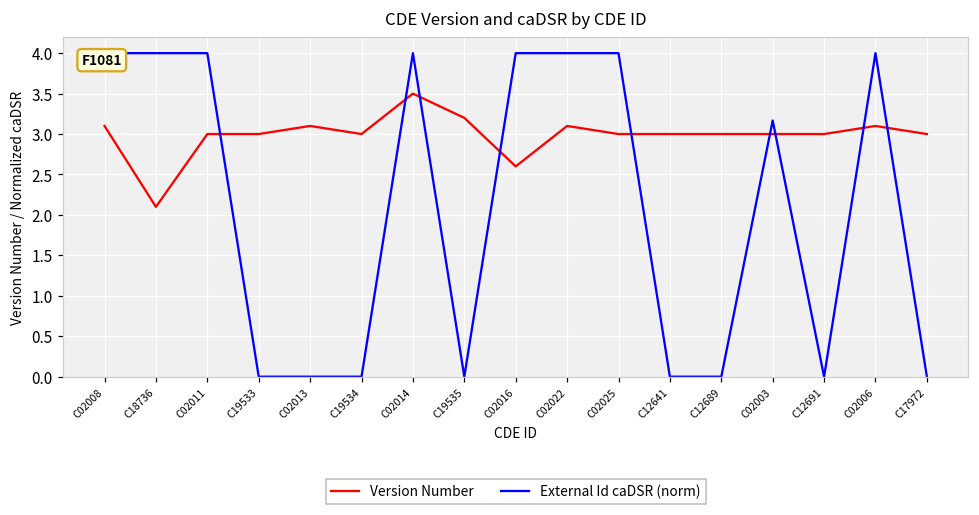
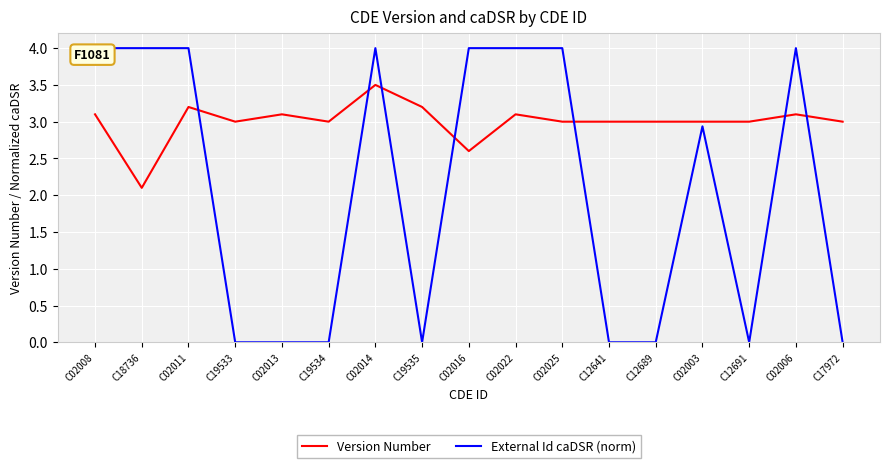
Version Number, C02011: 3.0 -> 3.2
External Id caDSR (norm), C02003: 3.2 -> 2.9
